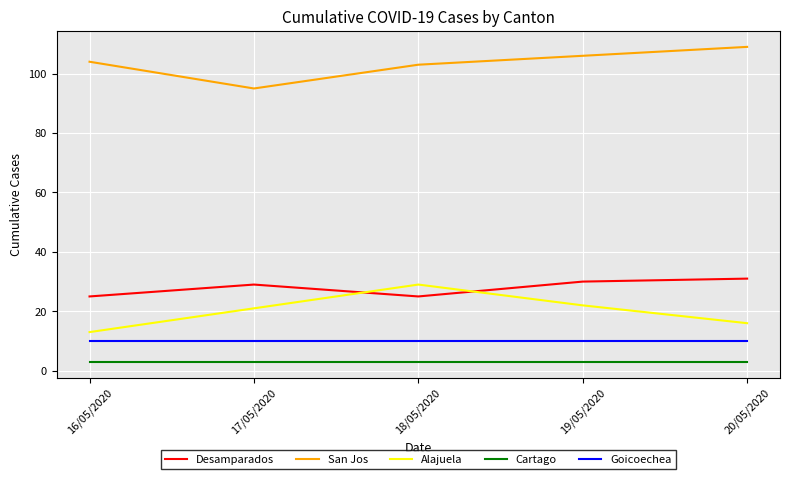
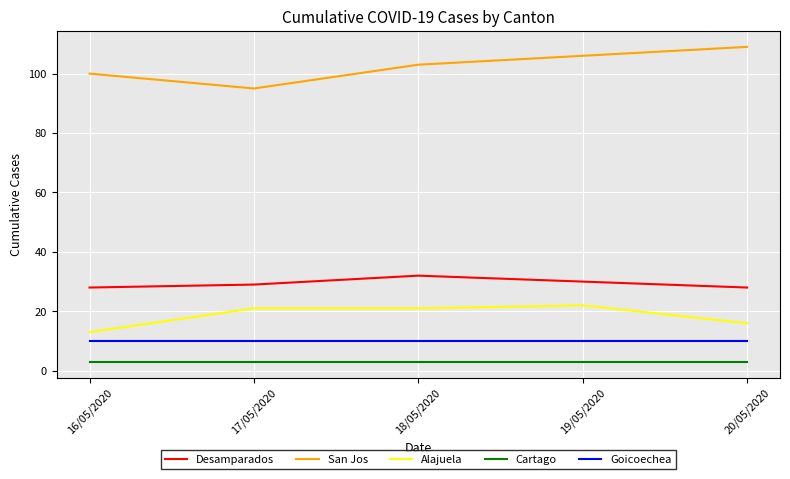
Desamparados, 16/05/2020: 25 -> 28
San Jos, 16/05/2020: 104 -> 100
Desamparados, 18/05/2020: 25 -> 32
Alajuela, 18/05/2020: 29 -> 21
Desamparados, 20/05/2020: 31 -> 28
